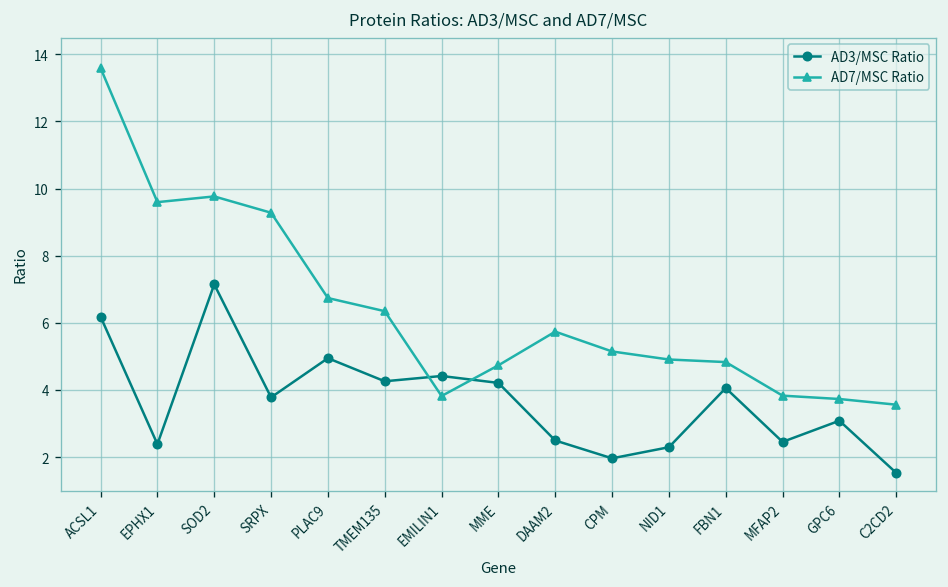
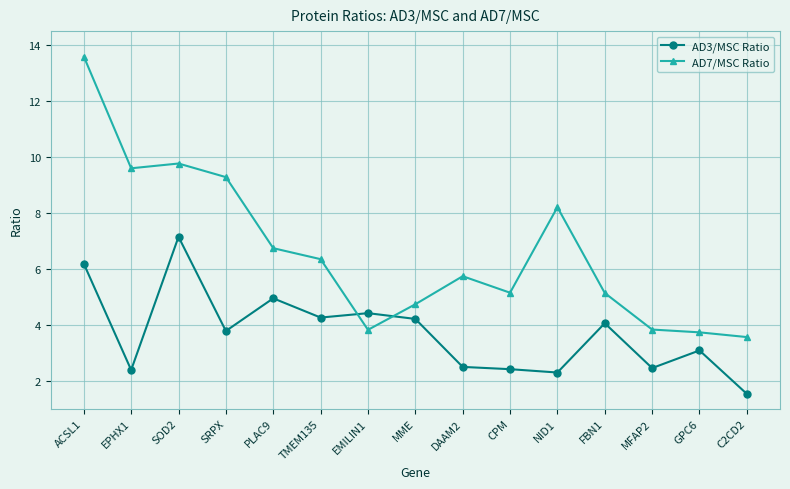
AD3/MSC Ratio, CPM: 2.0 -> 2.4
AD7/MSC Ratio, NID1: 4.9 -> 8.2
AD7/MSC Ratio, FBN1: 4.8 -> 5.1
